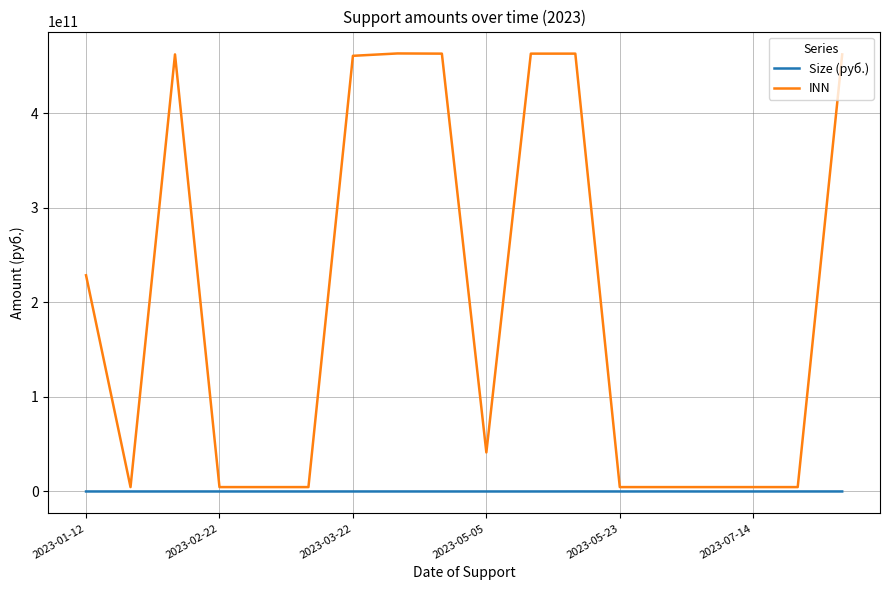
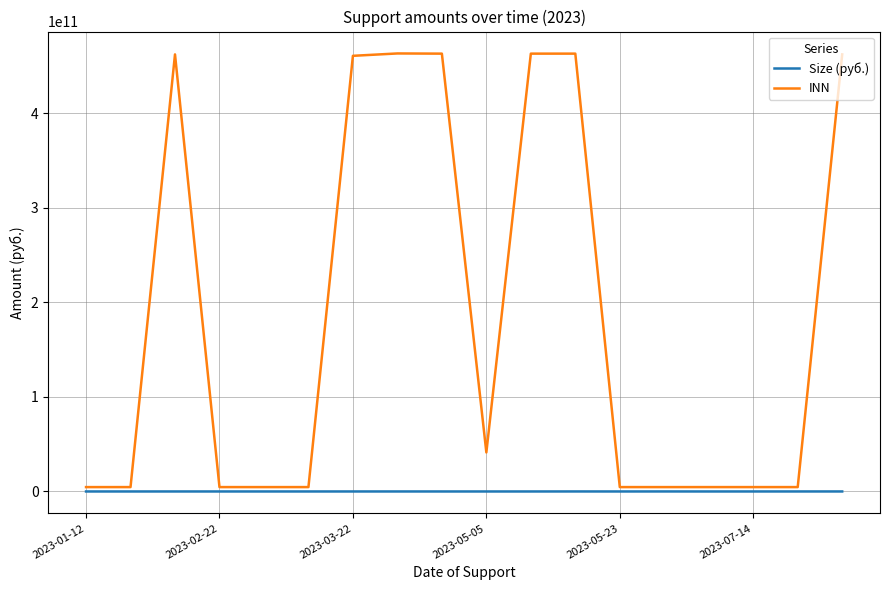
INN, 2023-01-12: 230000000000 -> 0
